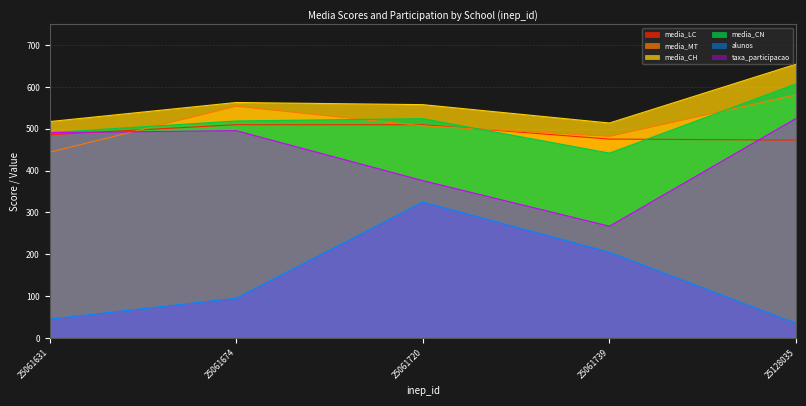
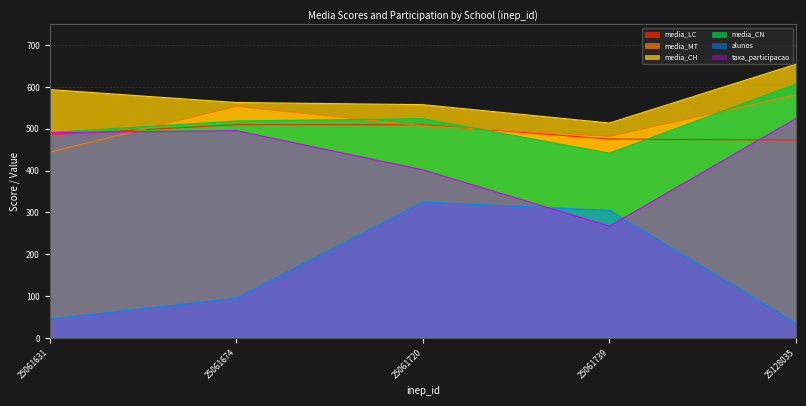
media_CH, 25061631: 520 -> 590
taxa_participacao, 25061720: 380 -> 400
alunos, 25061739: 210 -> 310
